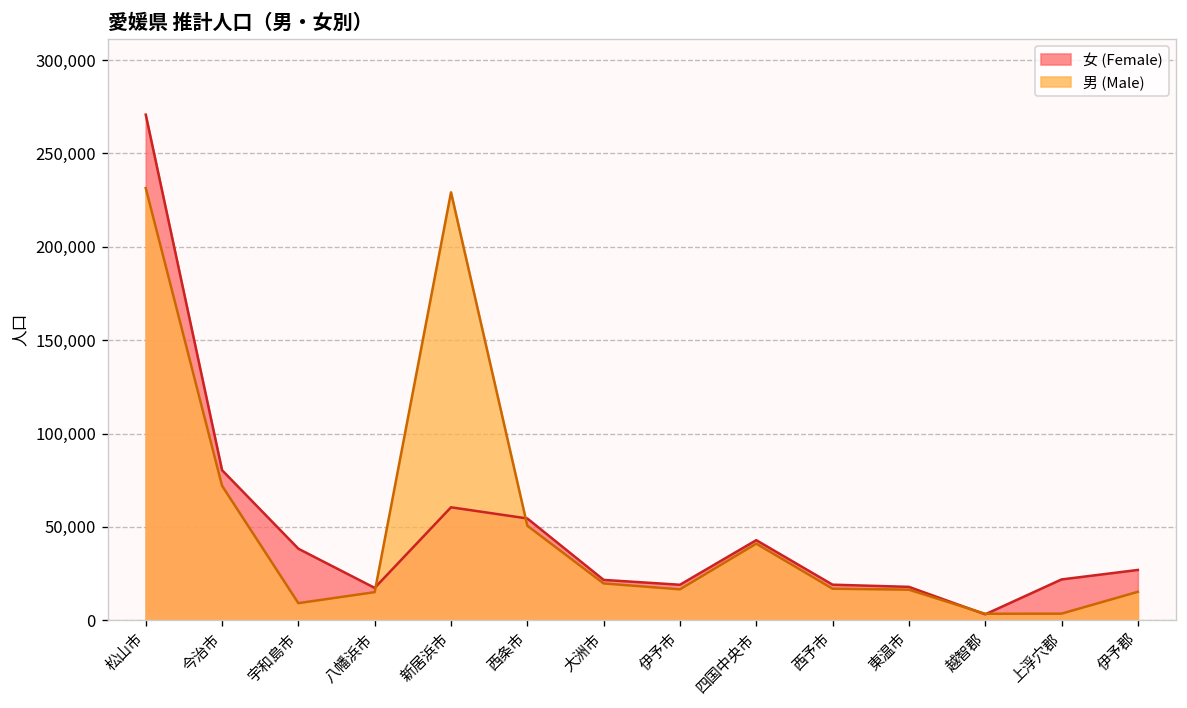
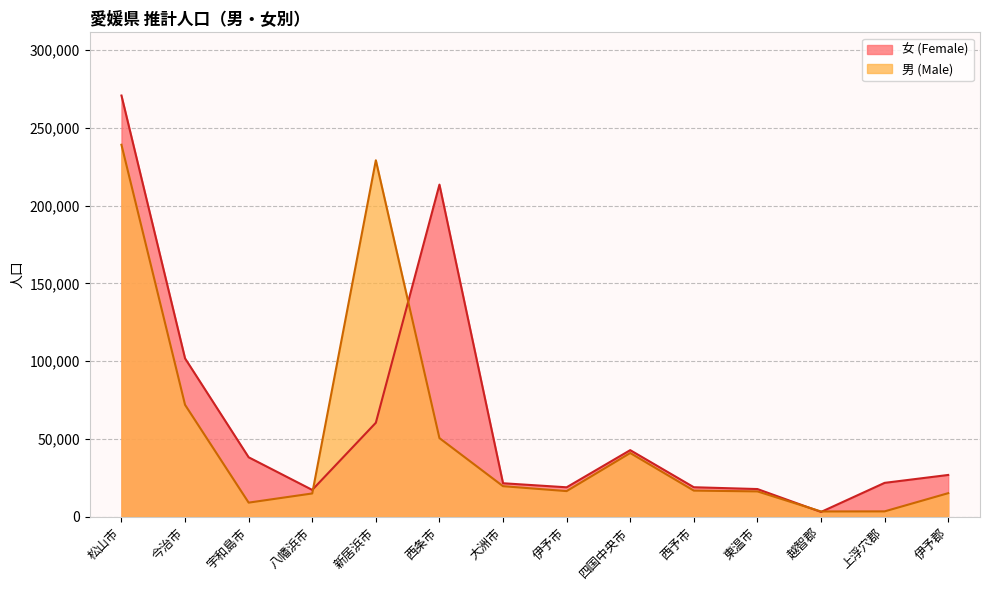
男 (Male), 松山市: 231,000 -> 239,000
女 (Female), 今治市: 80,000 -> 102,000
女 (Female), 西条市: 55,000 -> 213,000
